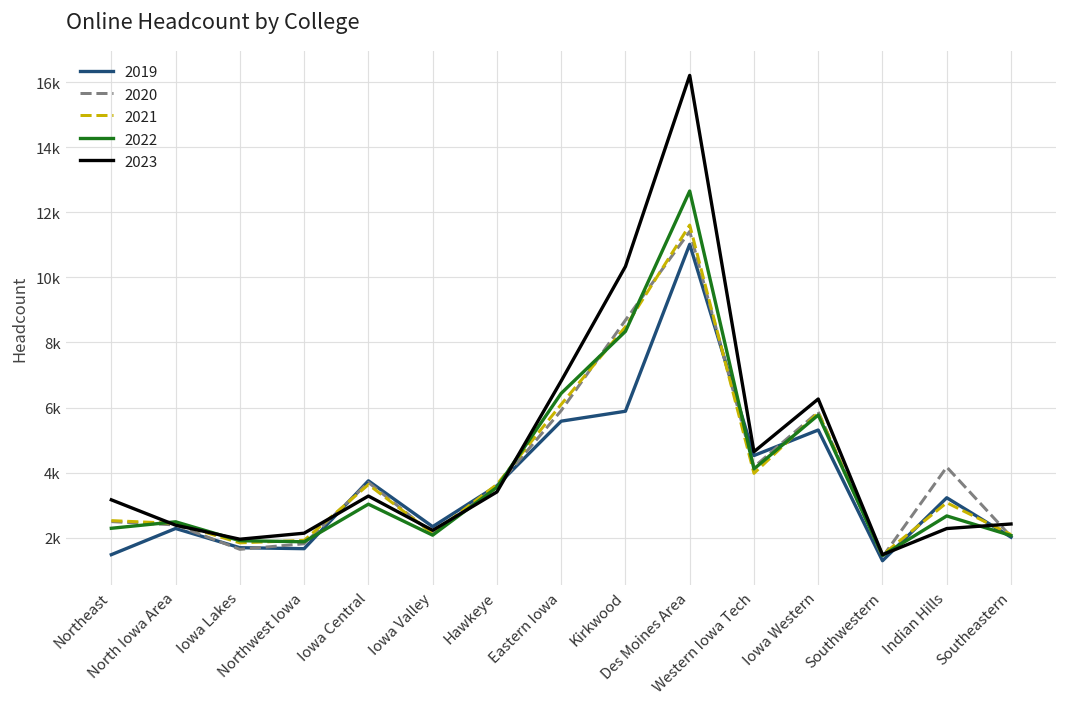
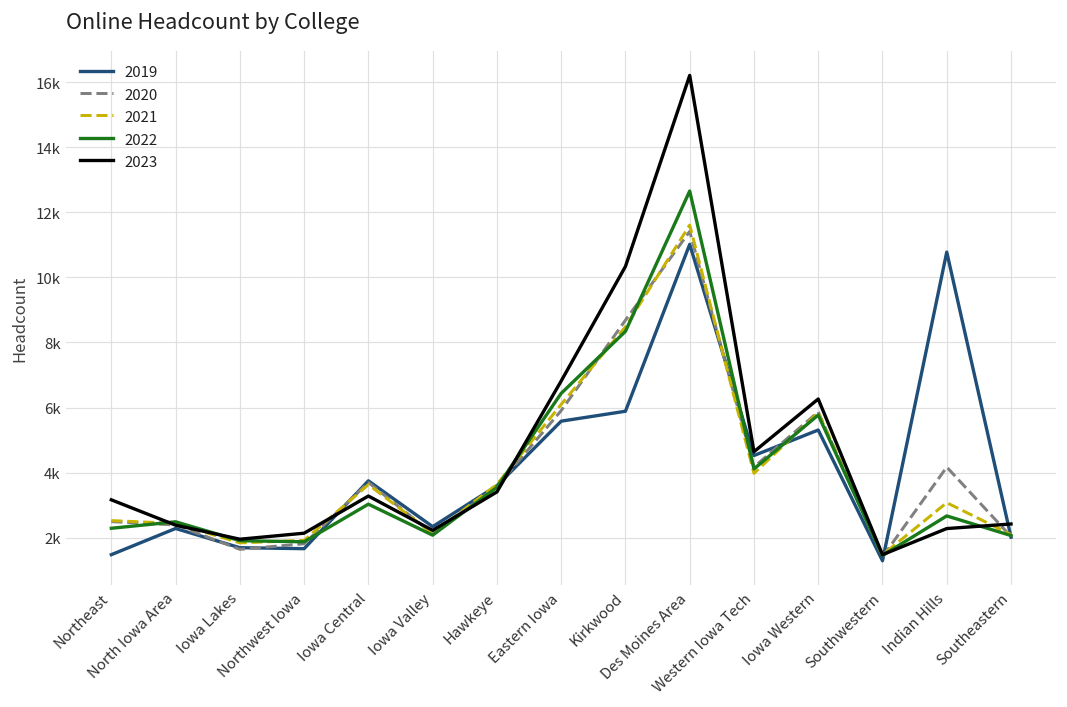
2019, Indian Hills: 3200 -> 10800
